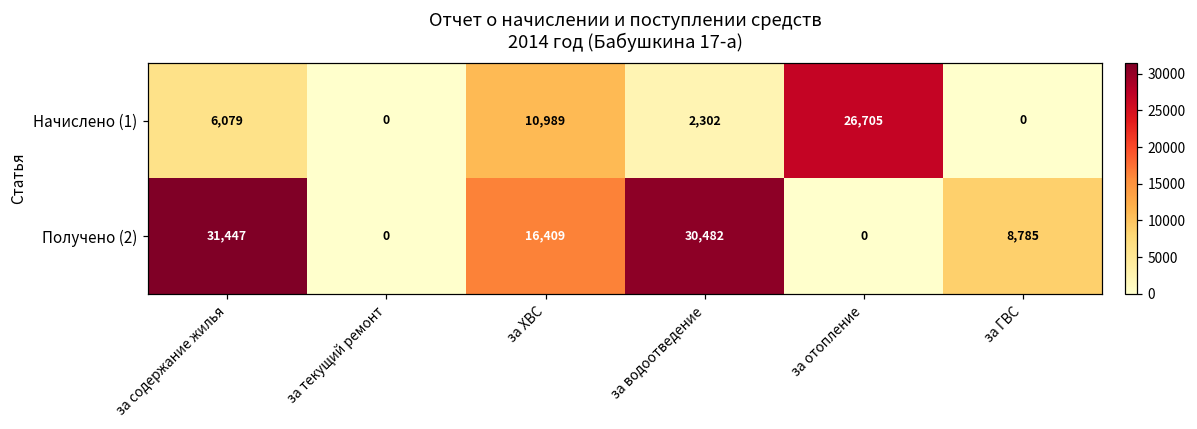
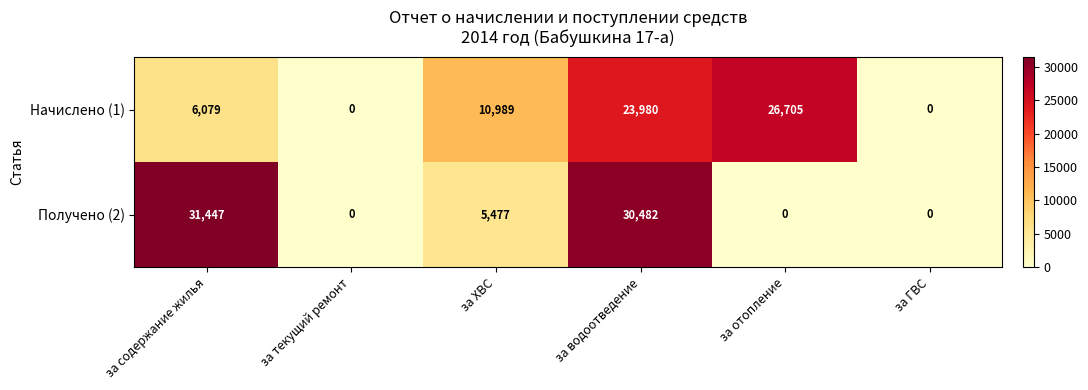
Начислено (1), за водоотведение: 2,302 -> 23,980
Получено (2), за ХВС: 16,409 -> 5,477
Получено (2), за ГВС: 8,785 -> 0
